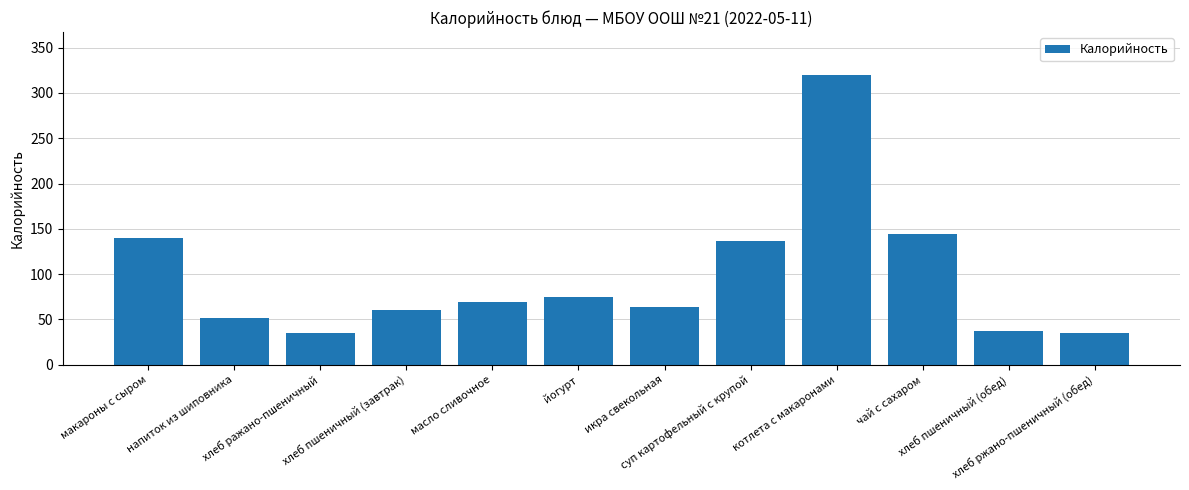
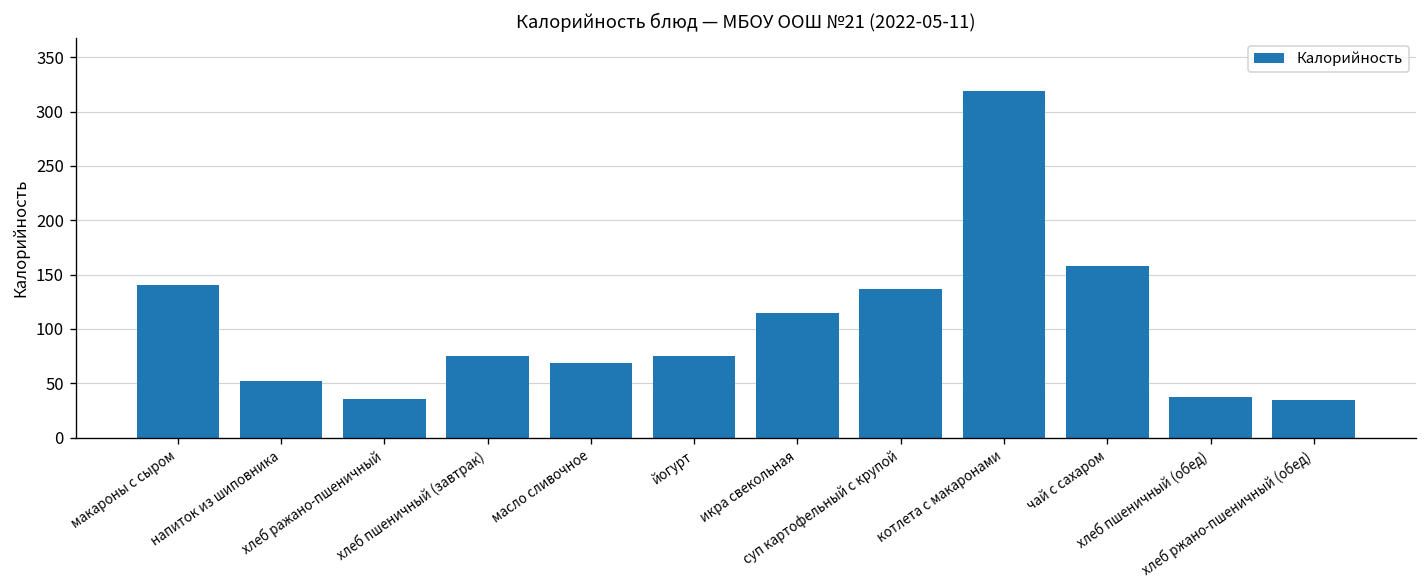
хлеб пшеничный (завтрак): 60 -> 80
икра свекольная: 60 -> 110
чай с сахаром: 140 -> 160
